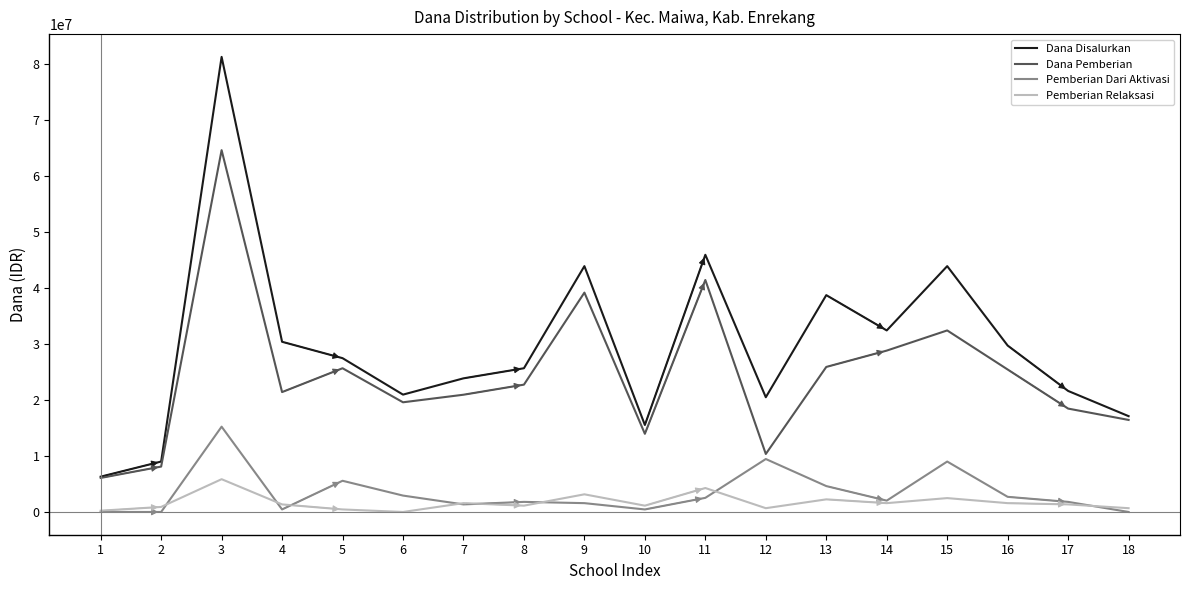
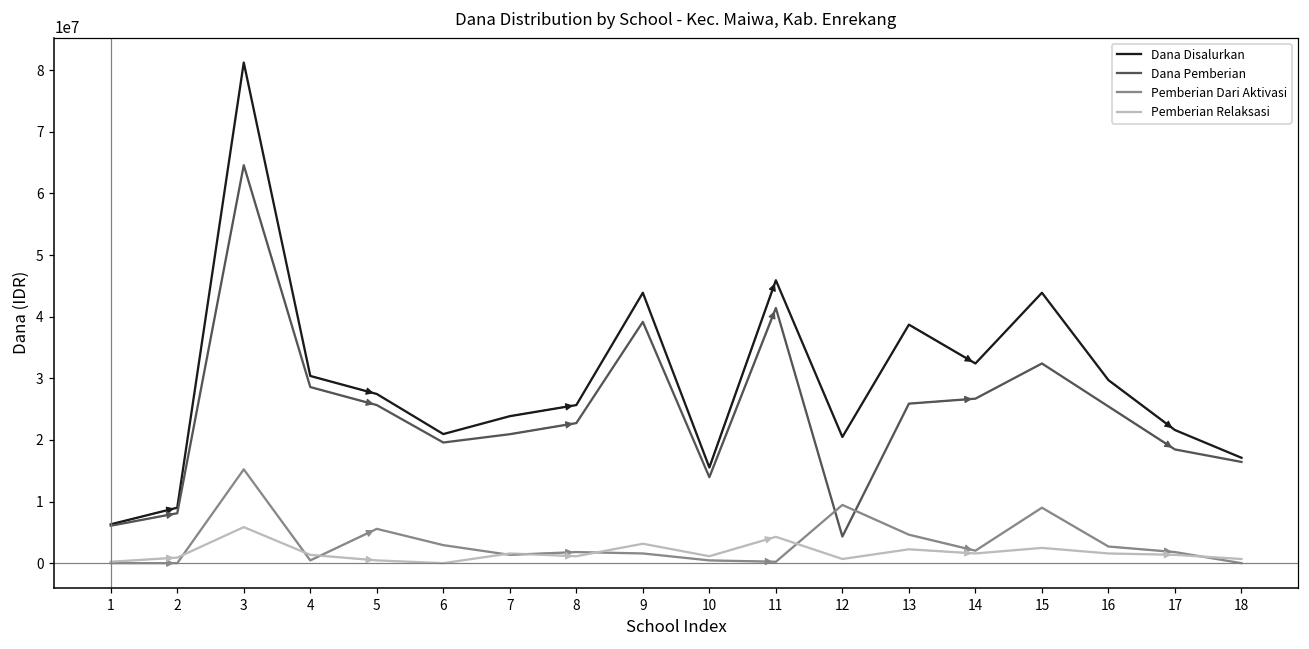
Dana Pemberian, 4: 21000000 -> 29000000
Pemberian Dari Aktivasi, 11: 3000000 -> 0
Dana Pemberian, 12: 10000000 -> 4000000
Dana Pemberian, 14: 29000000 -> 27000000
